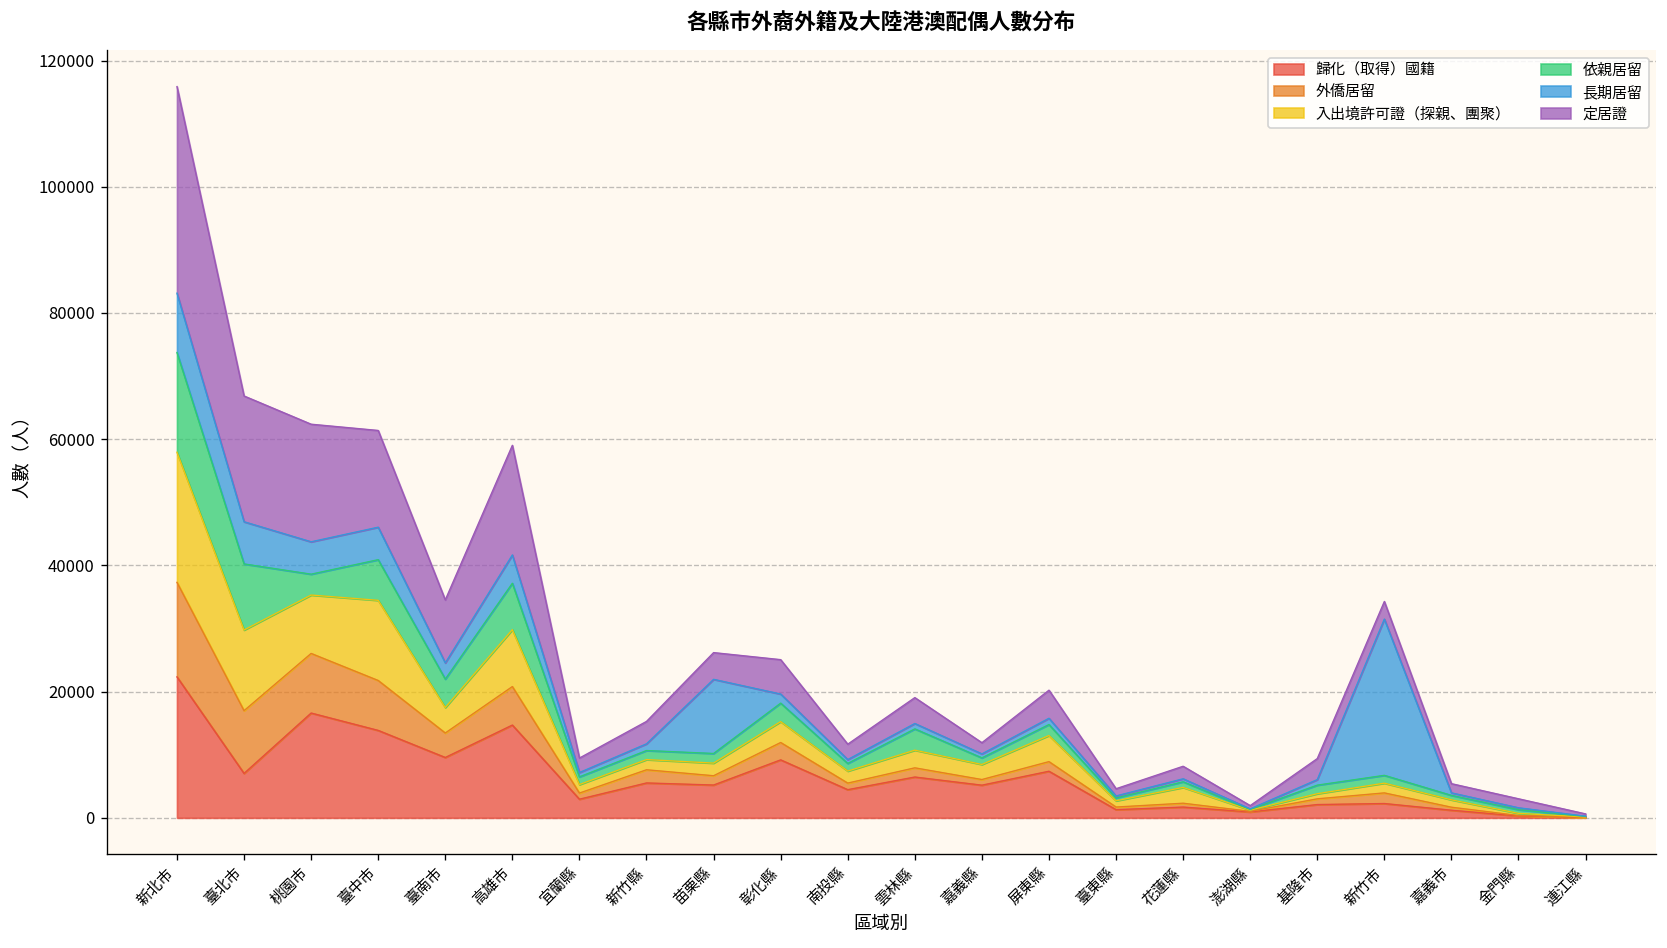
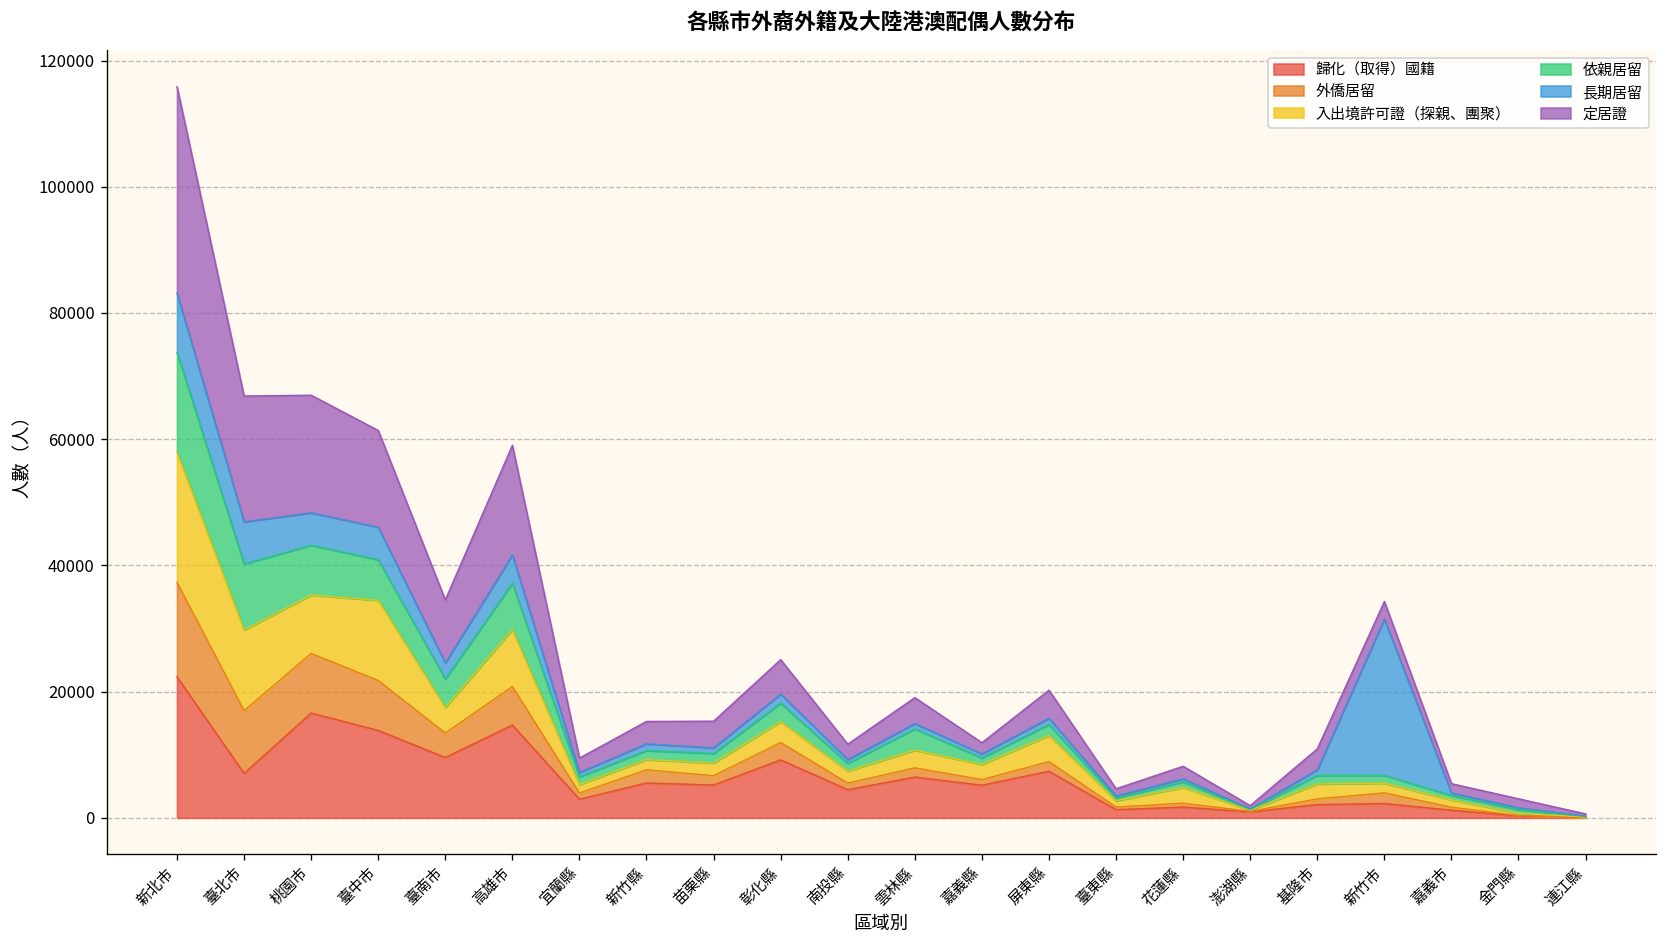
依親居留, 桃園市: 3000 -> 8000
長期居留, 苗栗縣: 12000 -> 1000
入出境許可證（探親、團聚）, 基隆市: 1000 -> 2000
